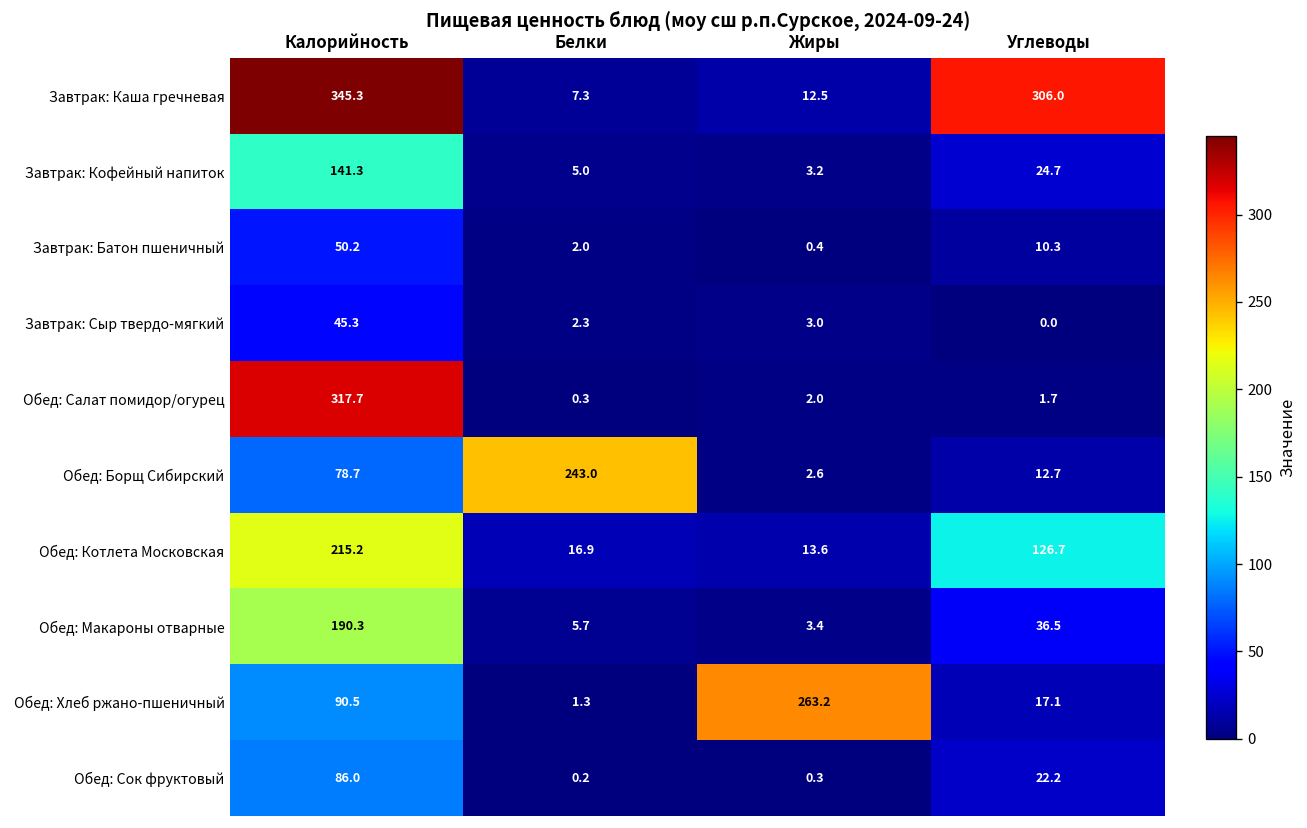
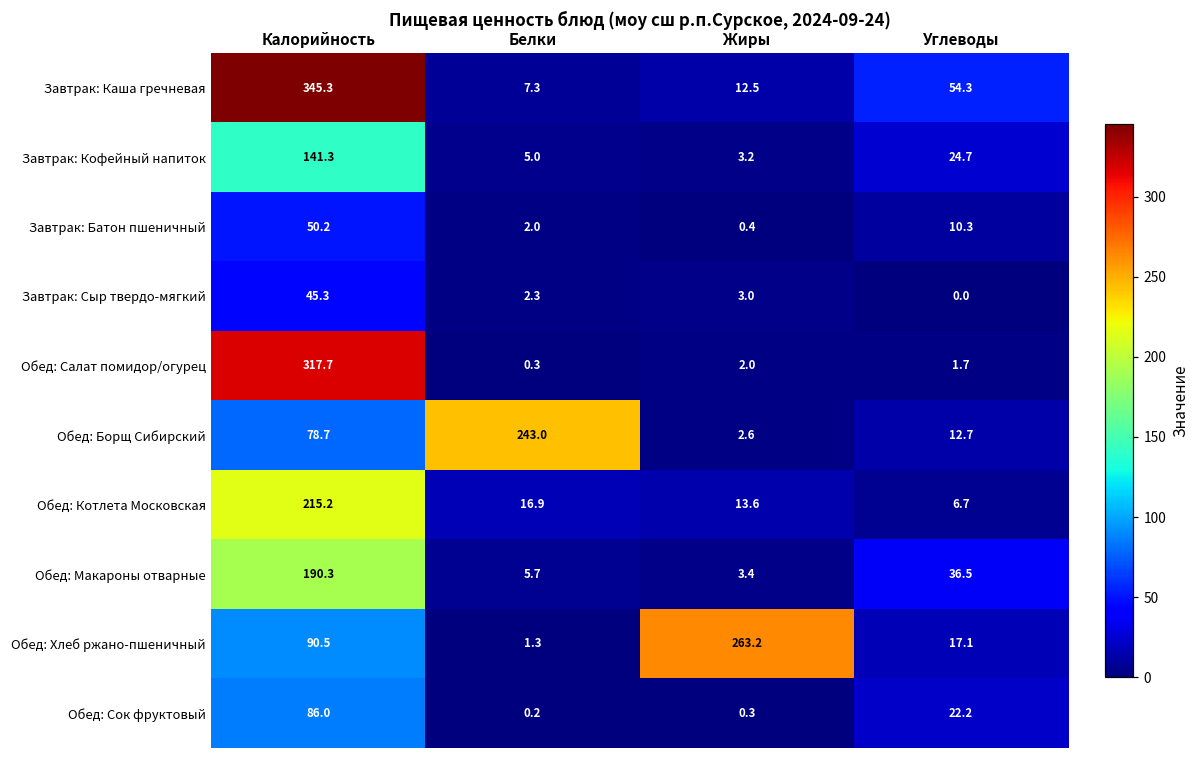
Завтрак: Каша гречневая, Углеводы: 306.0 -> 54.3
Обед: Котлета Московская, Углеводы: 126.7 -> 6.7
